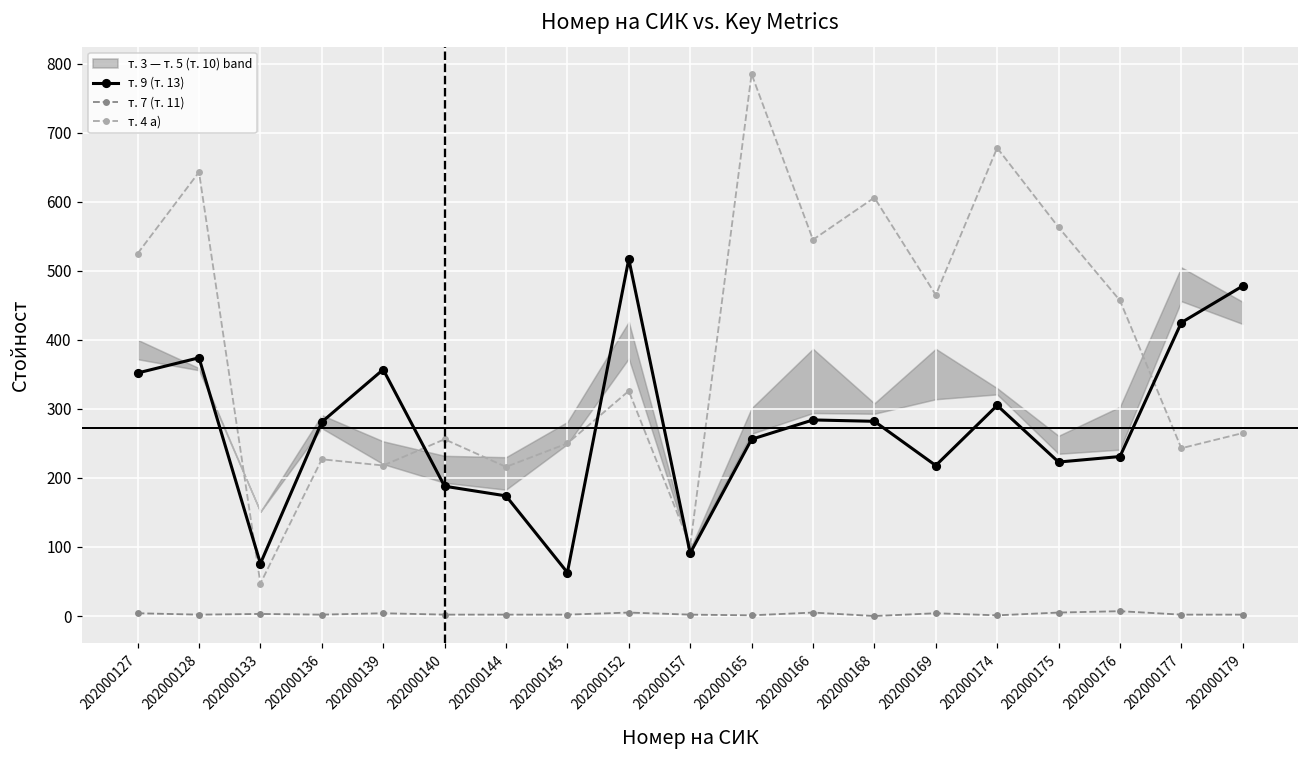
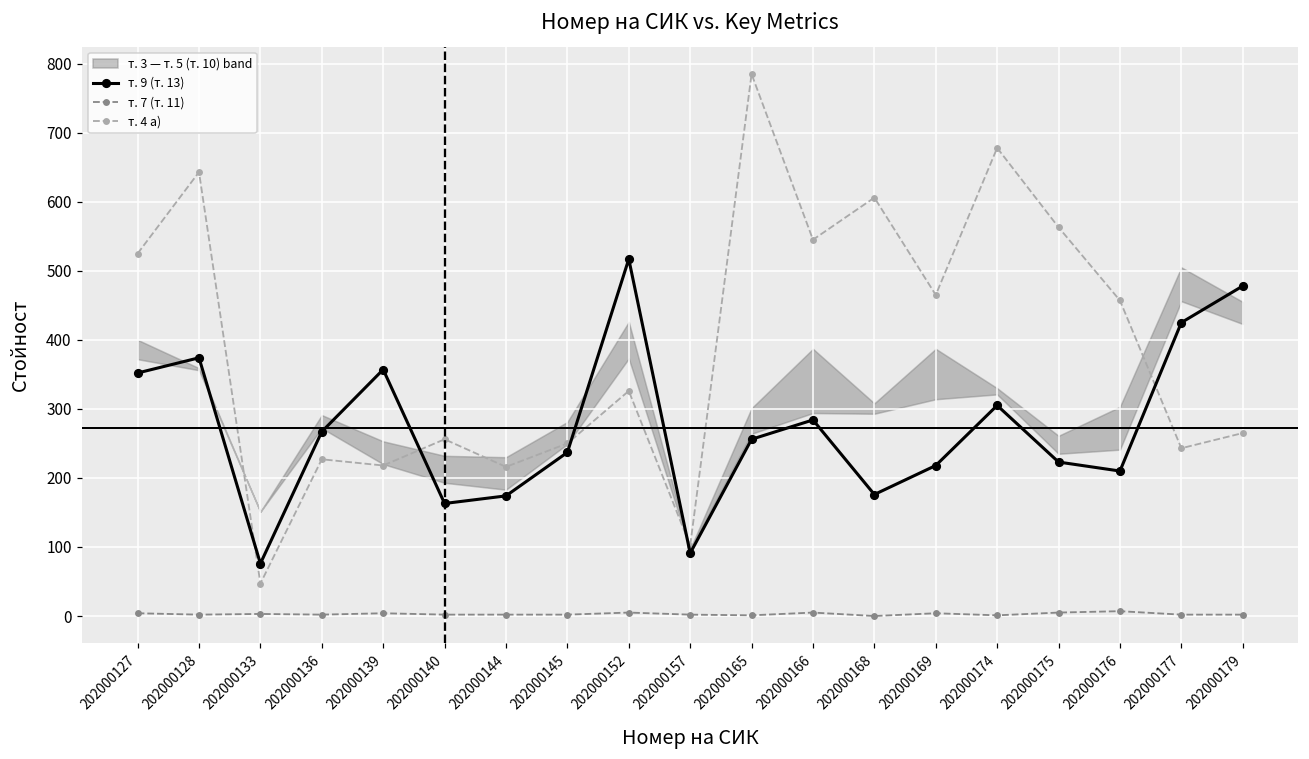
т. 9 (т. 13), 202000136: 280 -> 270
т. 9 (т. 13), 202000140: 190 -> 160
т. 9 (т. 13), 202000145: 60 -> 240
т. 9 (т. 13), 202000168: 280 -> 180
т. 9 (т. 13), 202000176: 230 -> 210
